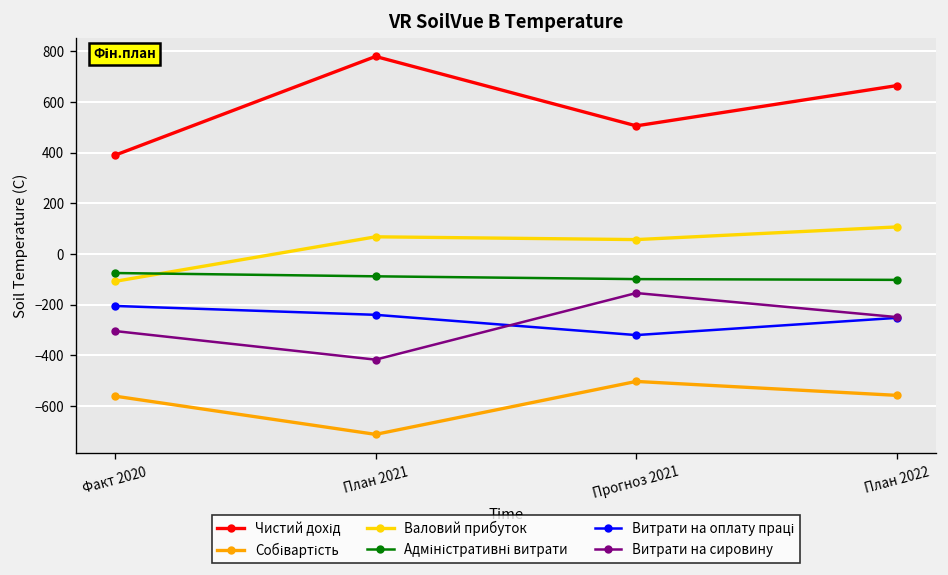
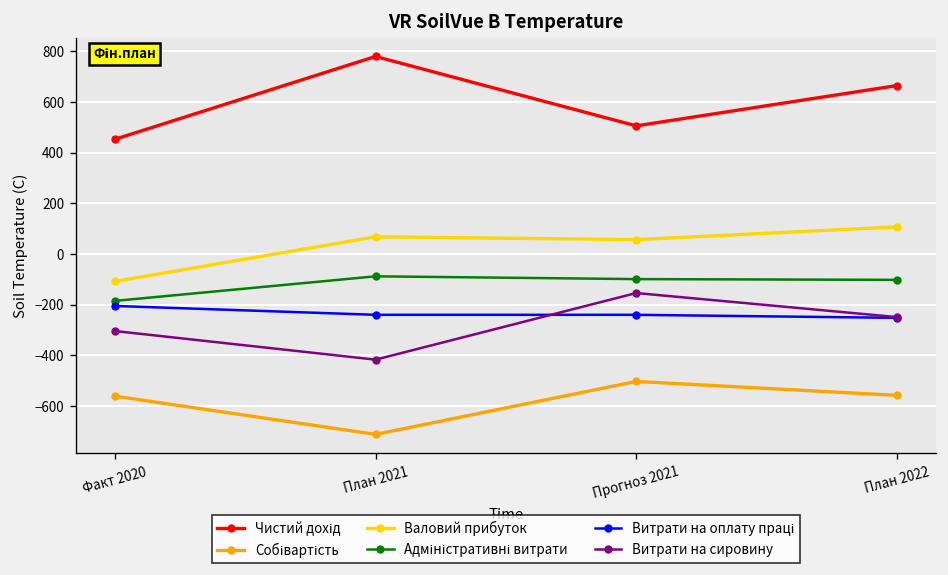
Чистий дохід, Факт 2020: 390 -> 450
Адміністративні витрати, Факт 2020: -80 -> -190
Витрати на оплату праці, Прогноз 2021: -320 -> -240
